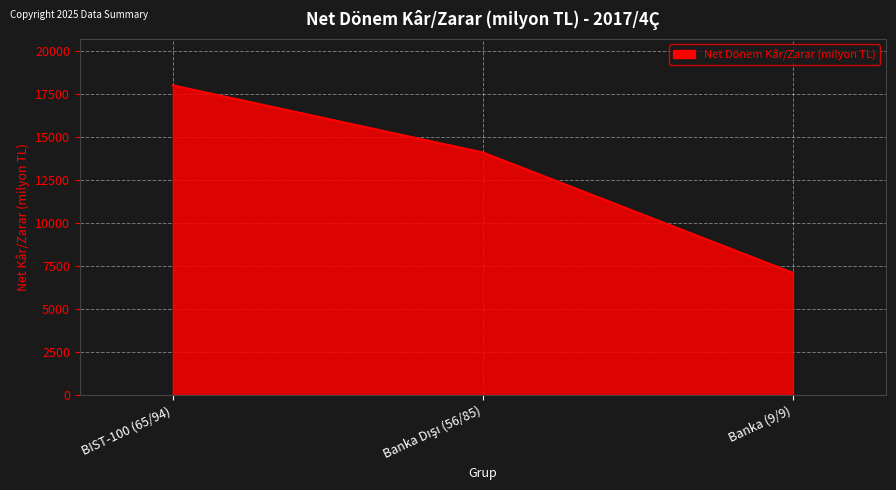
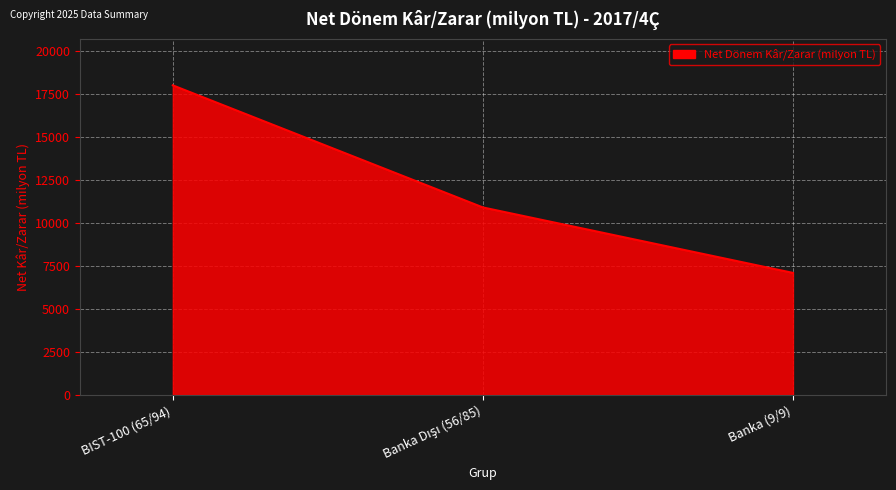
Banka Dışı (56/85): 14100 -> 10900
